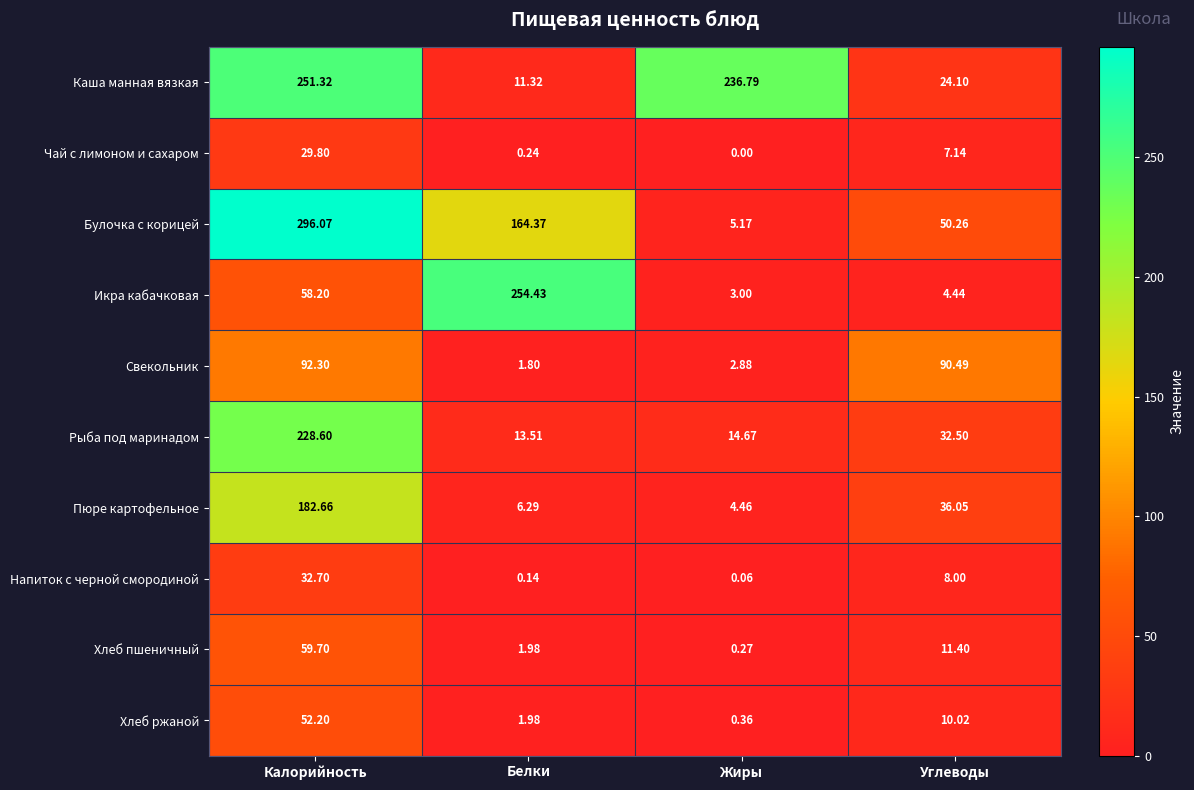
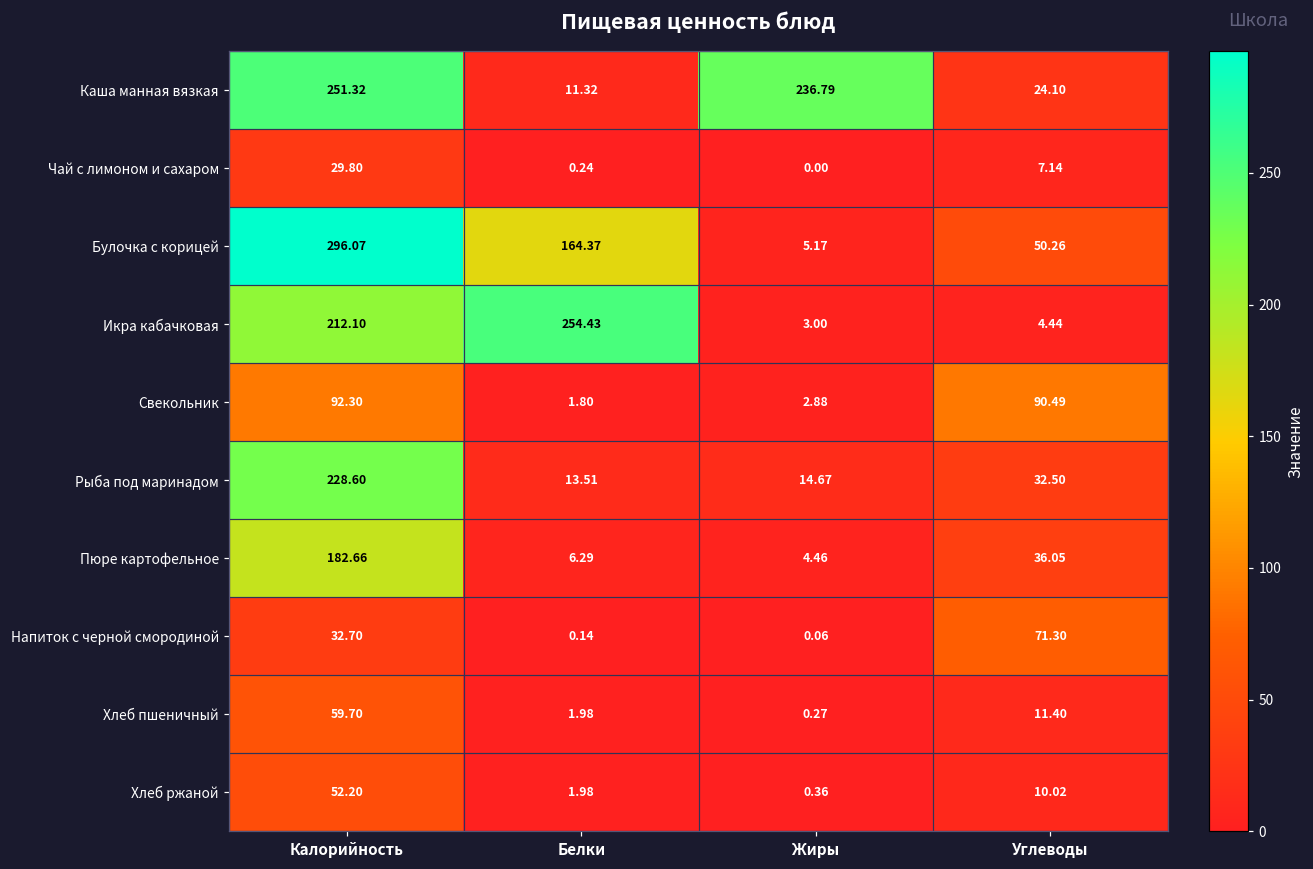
Икра кабачковая, Калорийность: 58.20 -> 212.10
Напиток с черной смородиной, Углеводы: 8.00 -> 71.30
